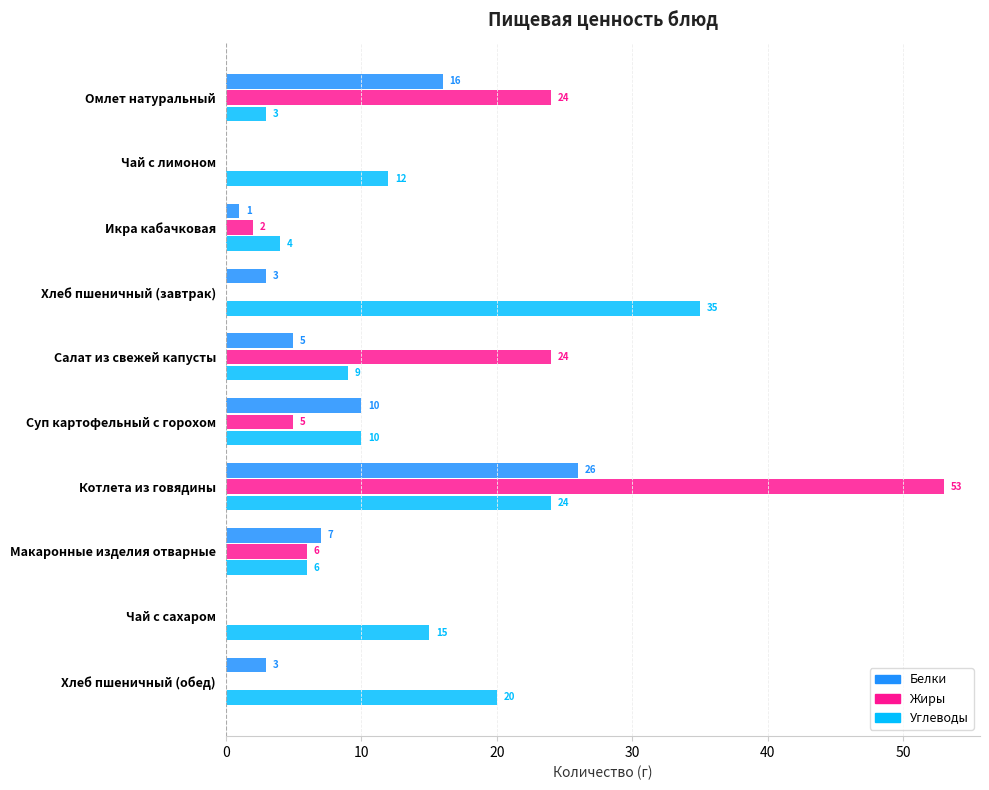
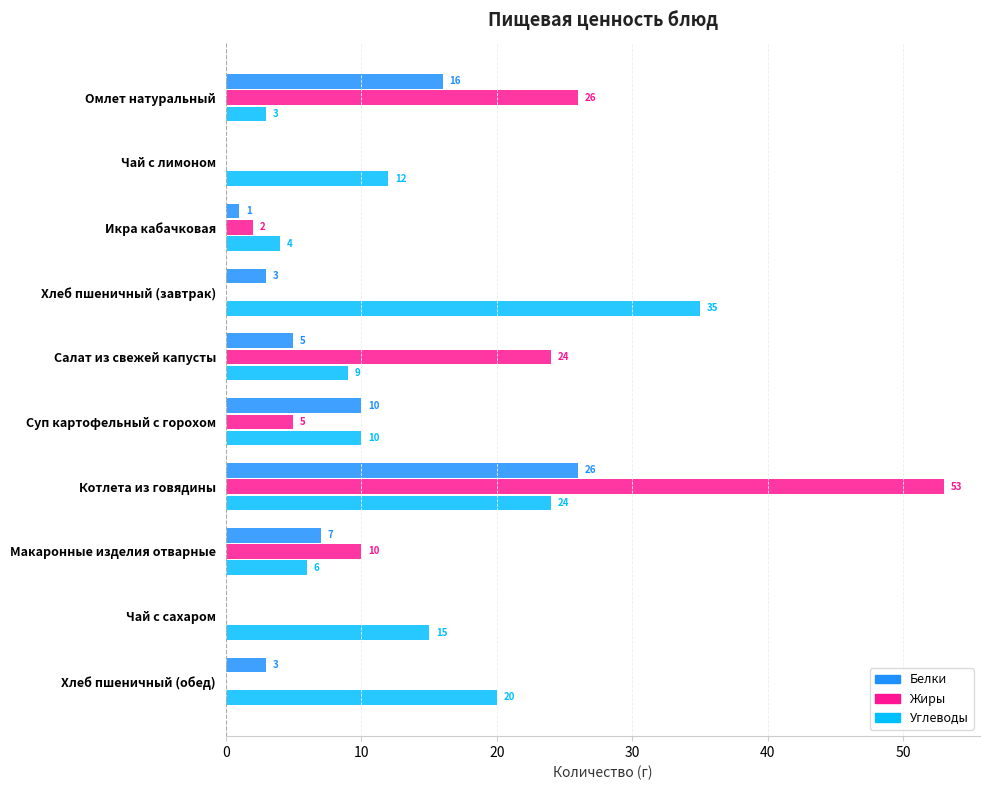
Жиры, Омлет натуральный: 24 -> 26
Жиры, Макаронные изделия отварные: 6 -> 10
